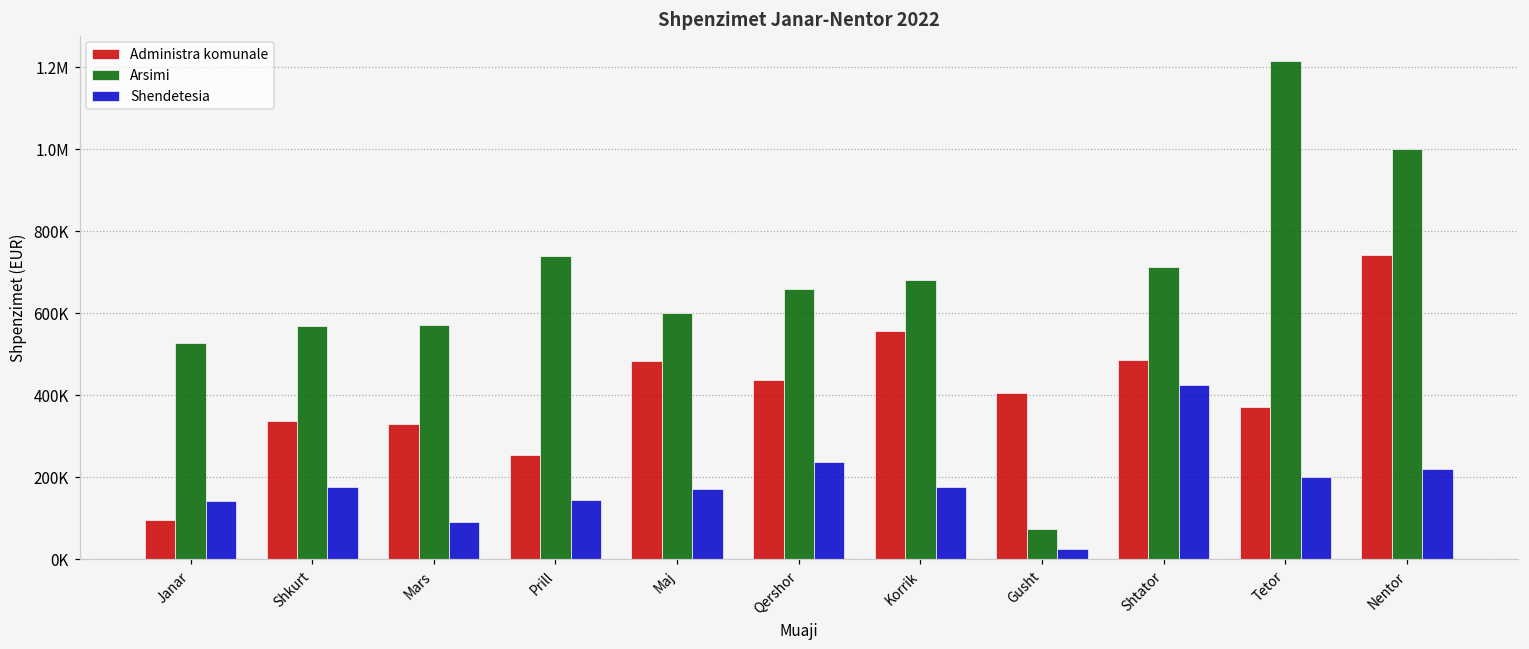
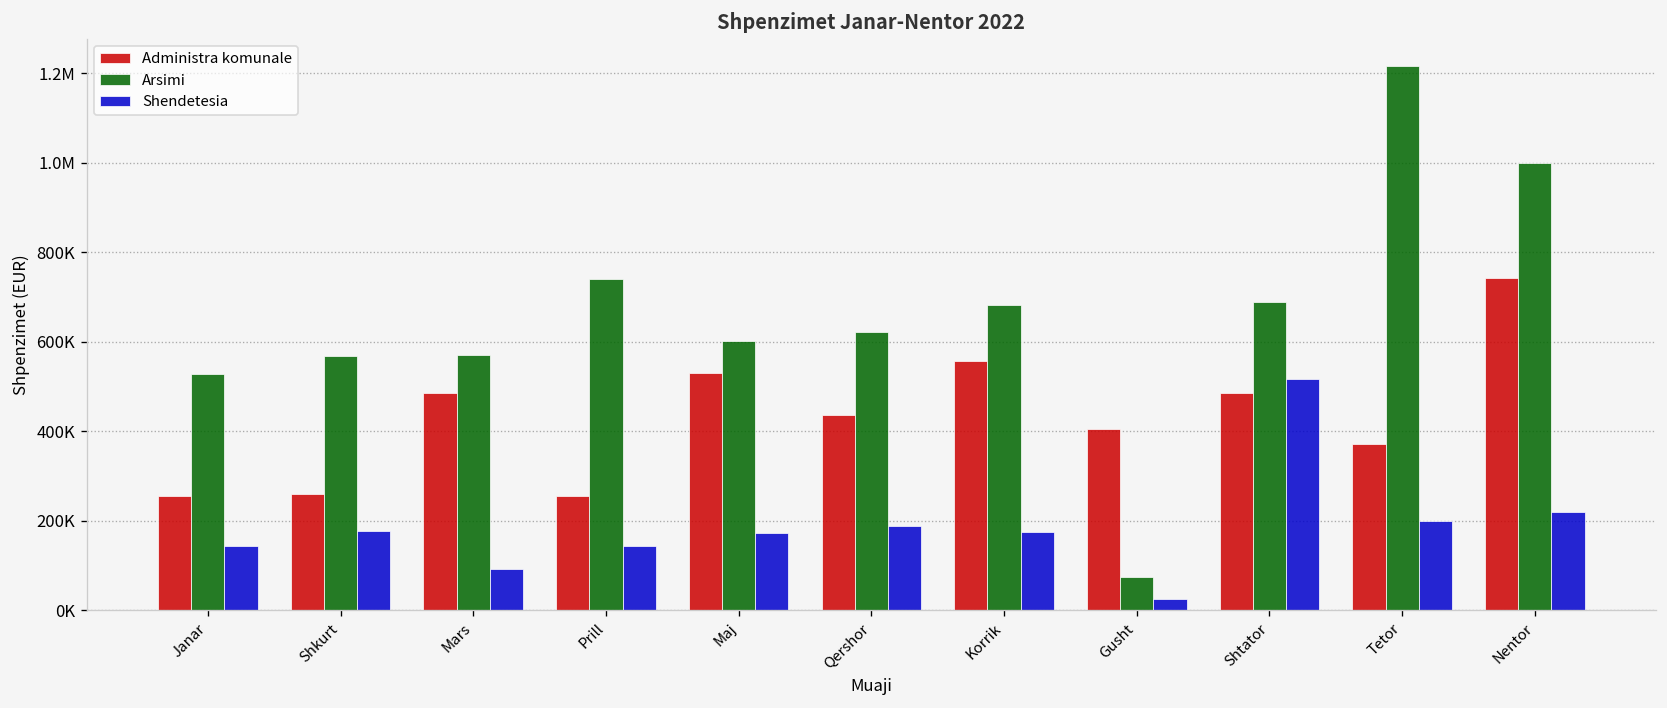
Administra komunale, Janar: 100000 -> 260000
Administra komunale, Shkurt: 340000 -> 260000
Administra komunale, Mars: 330000 -> 480000
Administra komunale, Maj: 480000 -> 530000
Arsimi, Qershor: 660000 -> 620000
Shendetesia, Qershor: 240000 -> 190000
Arsimi, Shtator: 710000 -> 690000
Shendetesia, Shtator: 420000 -> 520000
